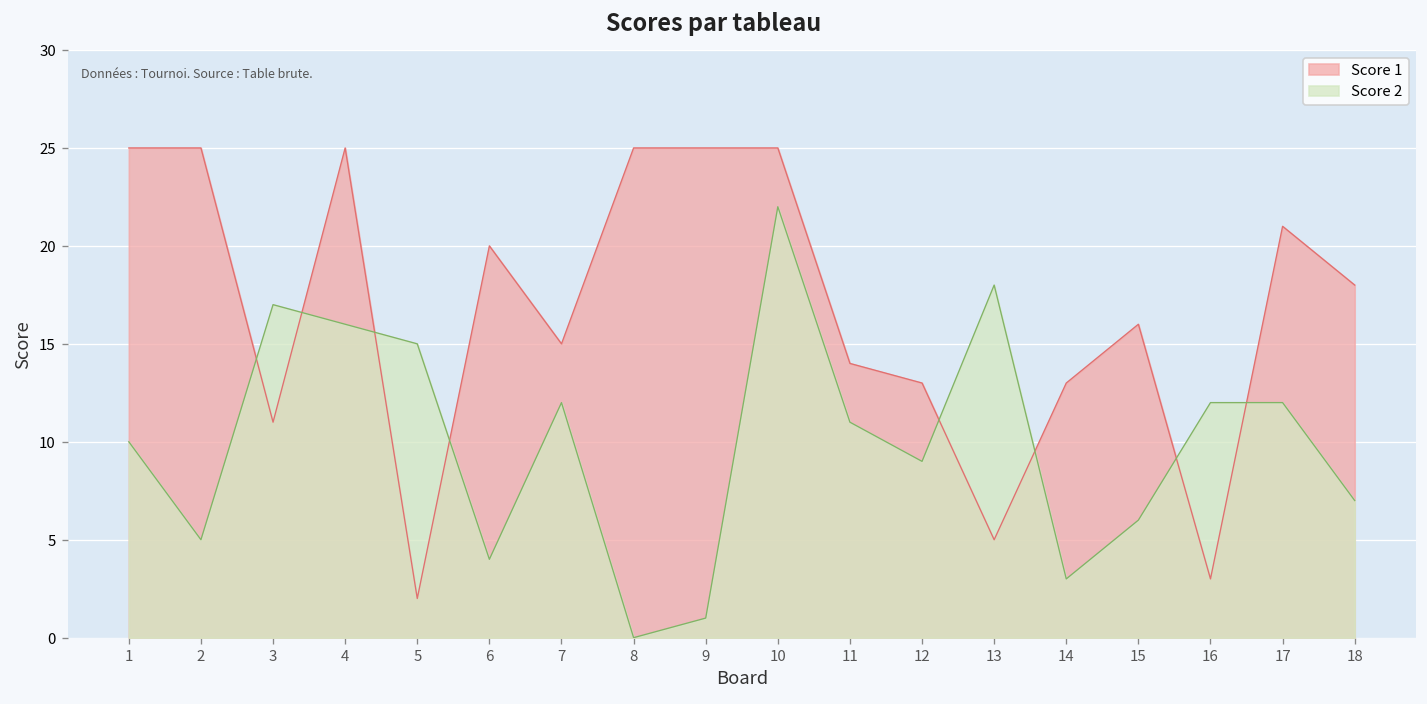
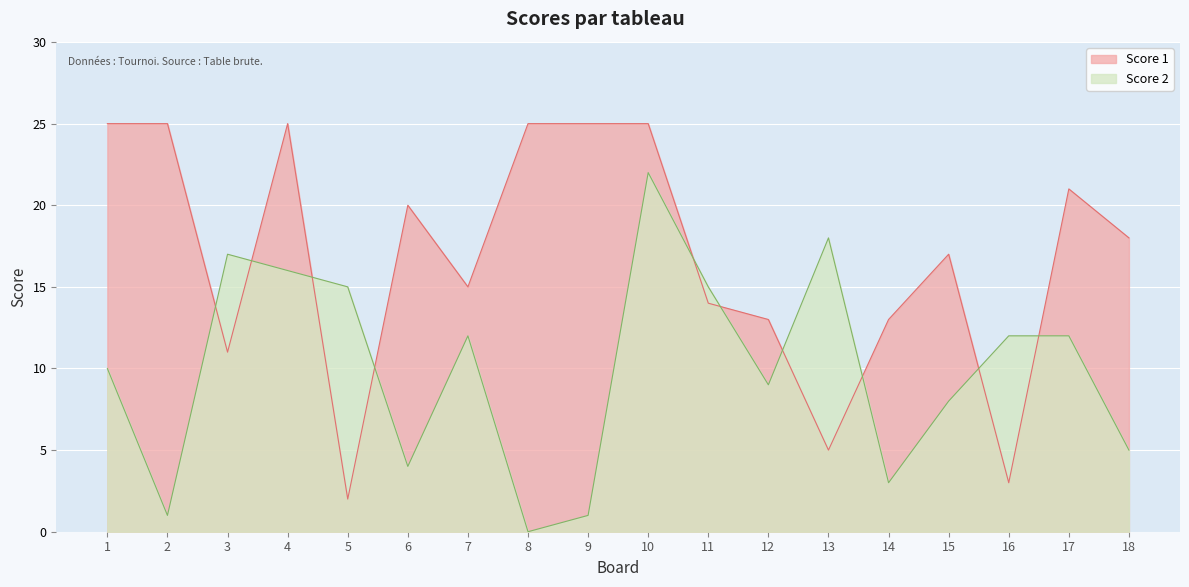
Score 2, 2: 5 -> 1
Score 2, 11: 11 -> 15
Score 1, 15: 16 -> 17
Score 2, 15: 6 -> 8
Score 2, 18: 7 -> 5
